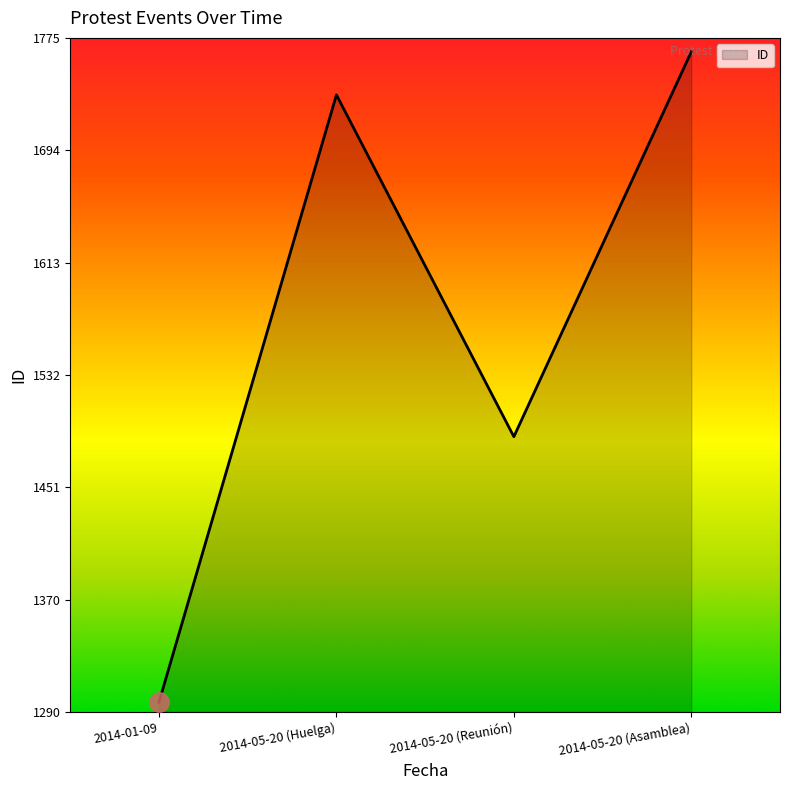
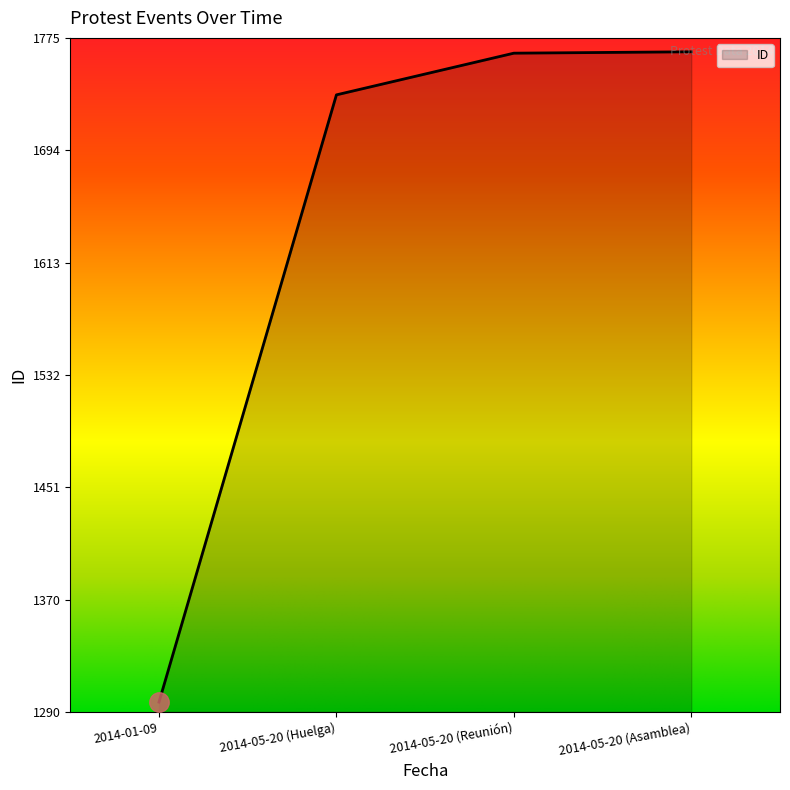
ID, 2014-05-20 (Reunión): 1488 -> 1764
